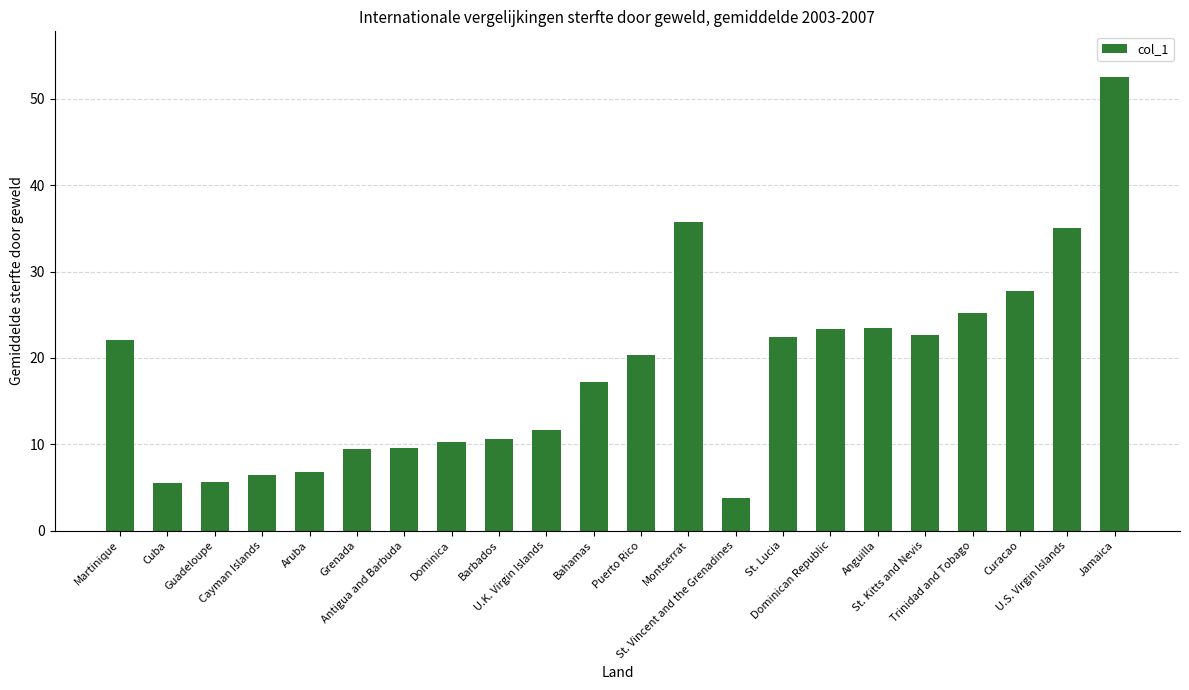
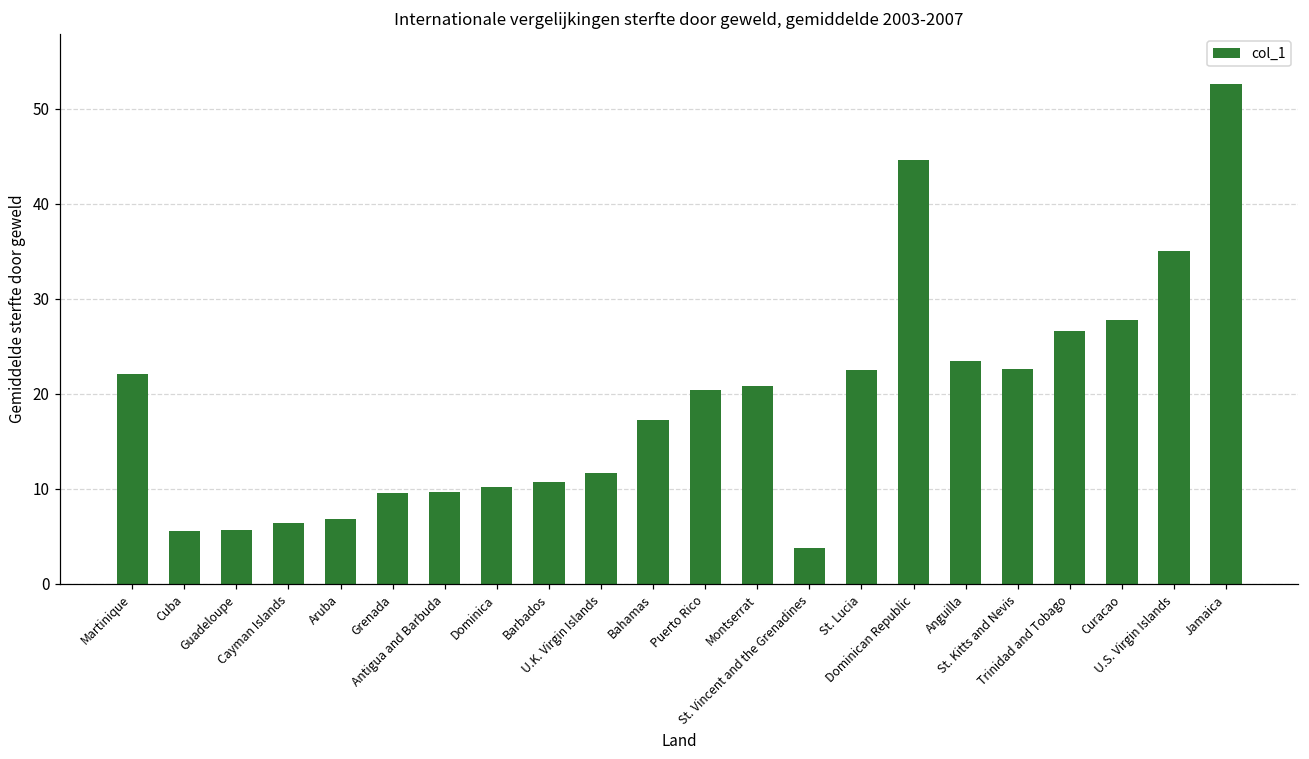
Montserrat: 36 -> 21
Dominican Republic: 23 -> 45
Trinidad and Tobago: 25 -> 27
